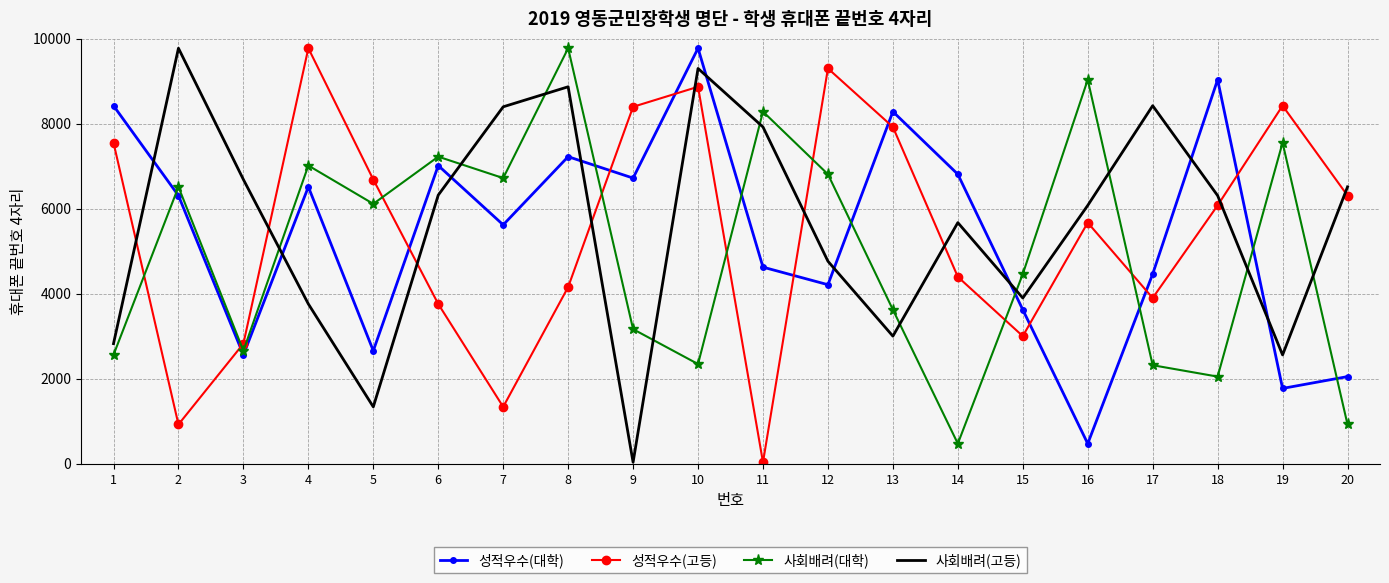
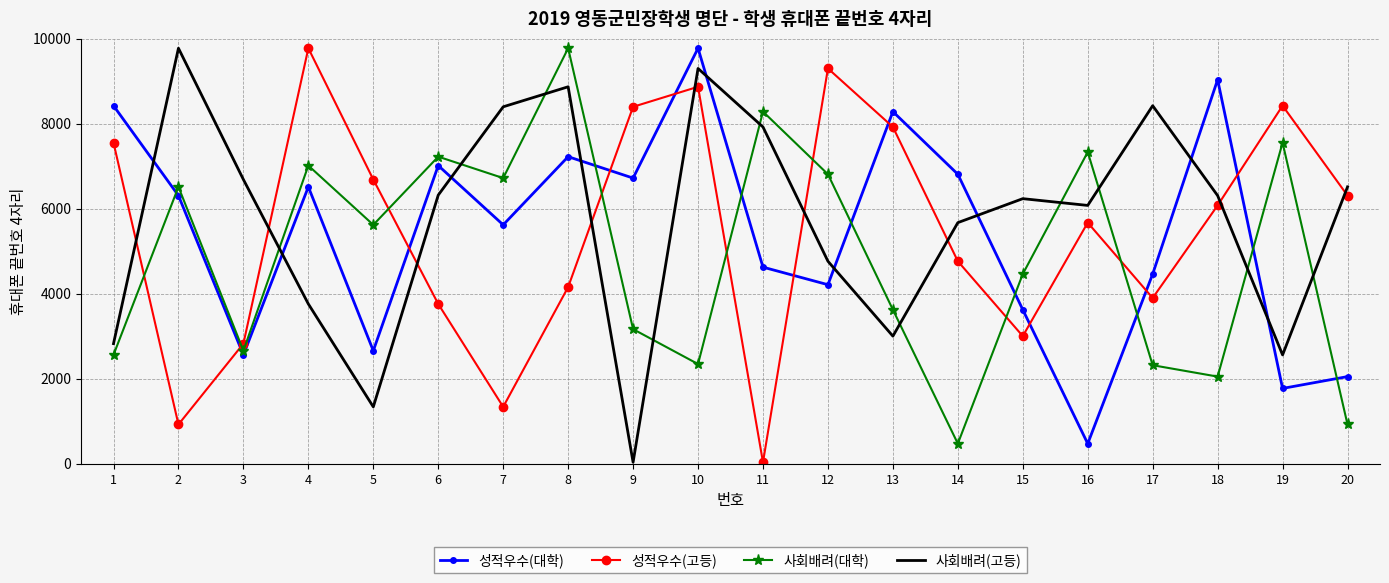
사회배려(대학), 5: 6100 -> 5600
성적우수(고등), 14: 4400 -> 4800
사회배려(고등), 15: 3900 -> 6200
사회배려(대학), 16: 9000 -> 7300
